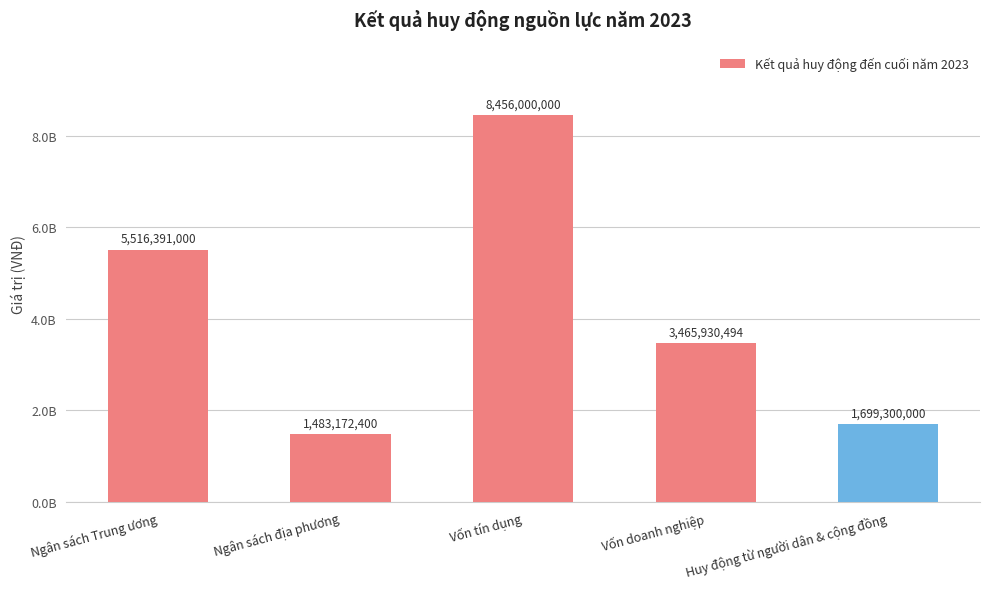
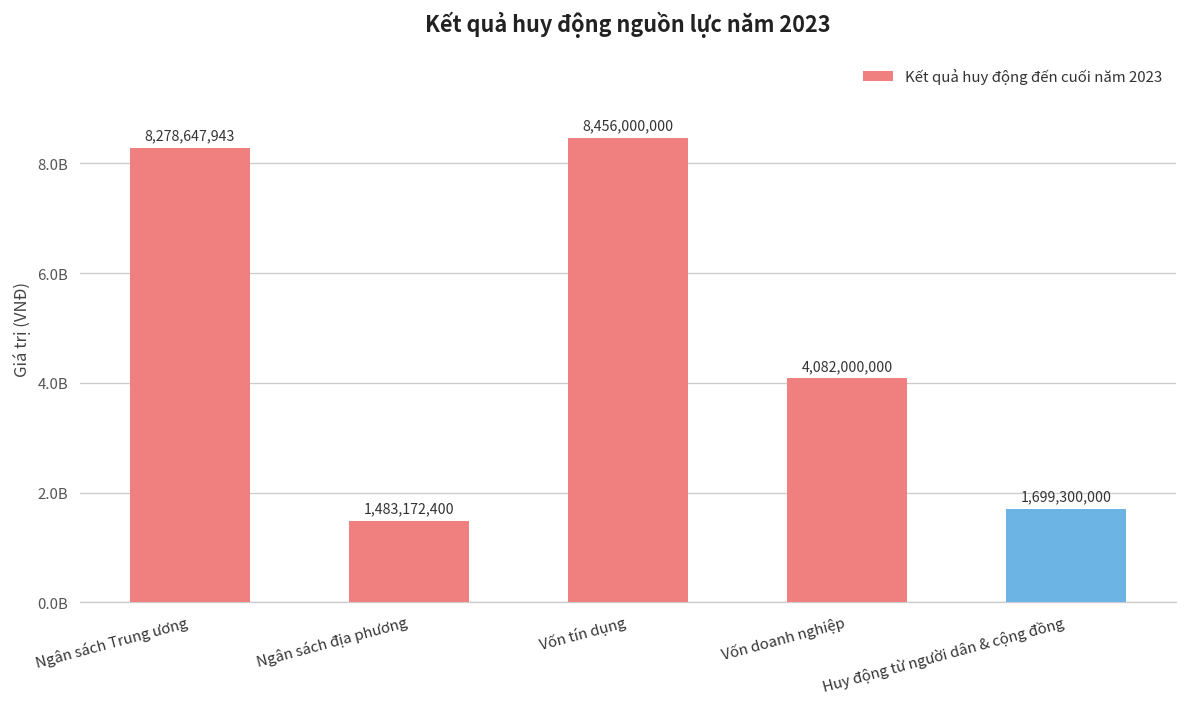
Ngân sách Trung ương: 5,516,391,000 -> 8,278,647,943
Vốn doanh nghiệp: 3,465,930,494 -> 4,082,000,000
